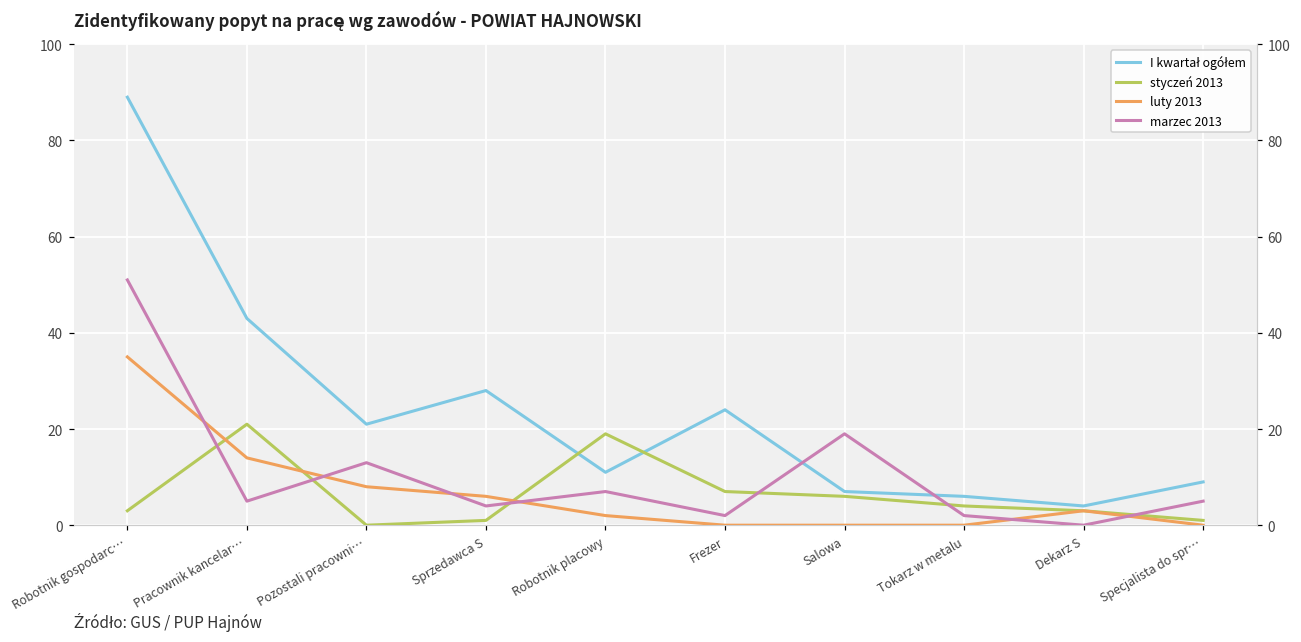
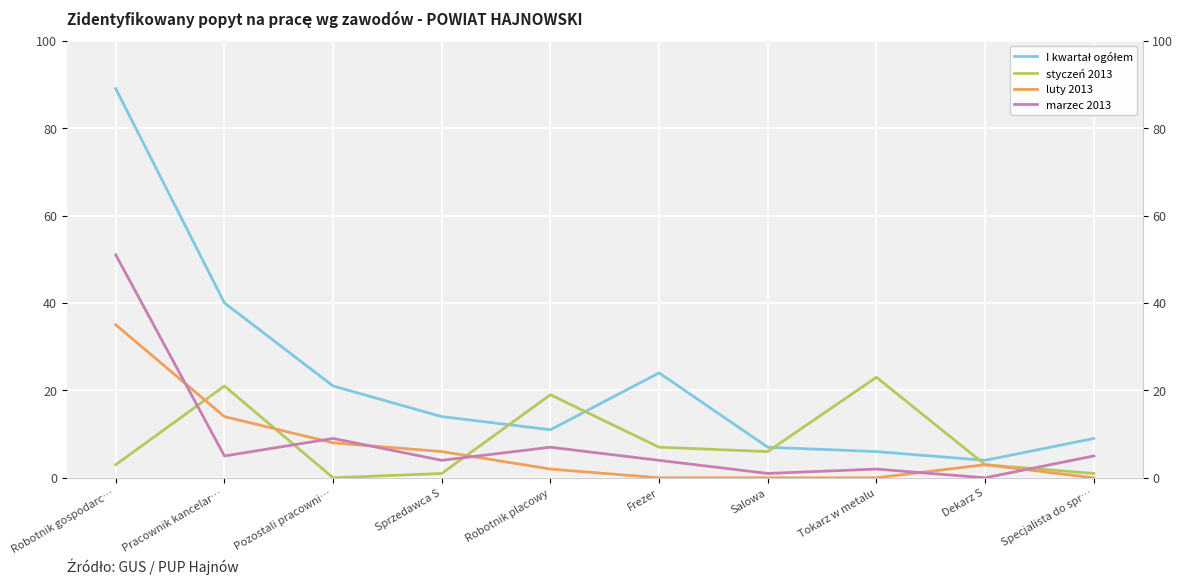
I kwartał ogółem, Pracownik kancelar…: 43 -> 40
marzec 2013, Pozostali pracowni…: 13 -> 9
I kwartał ogółem, Sprzedawca S: 28 -> 14
marzec 2013, Frezer: 2 -> 4
marzec 2013, Salowa: 19 -> 1
styczeń 2013, Tokarz w metalu: 4 -> 23
